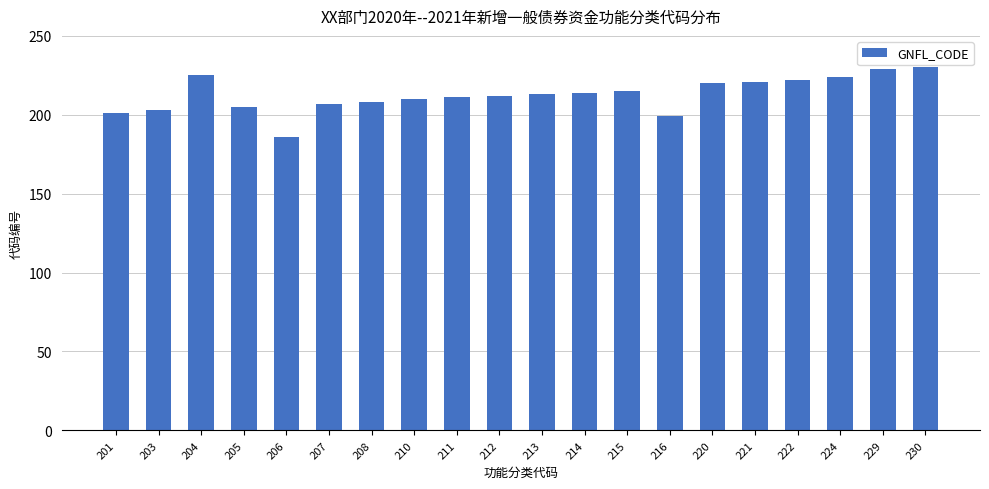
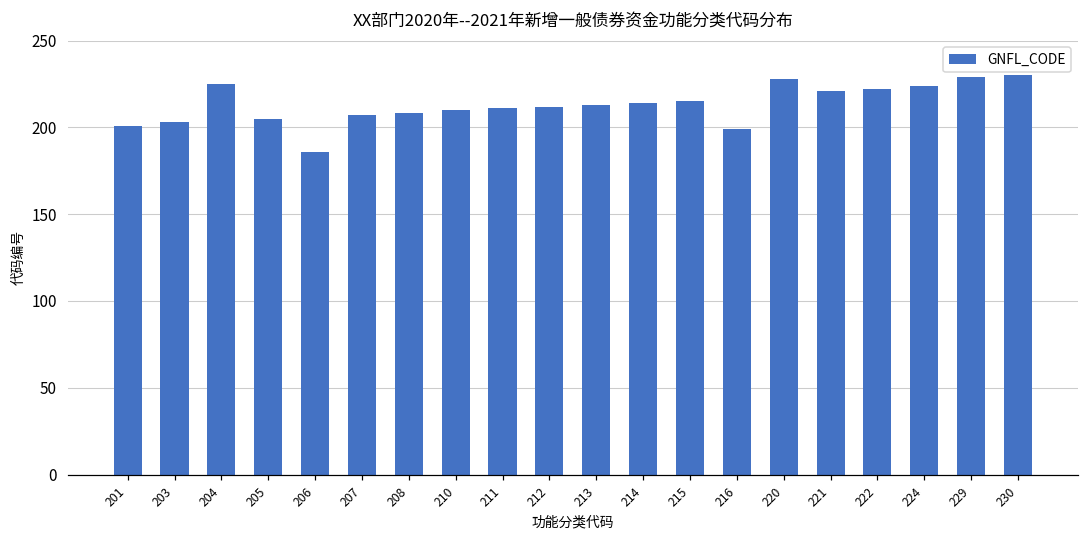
220: 220 -> 228
